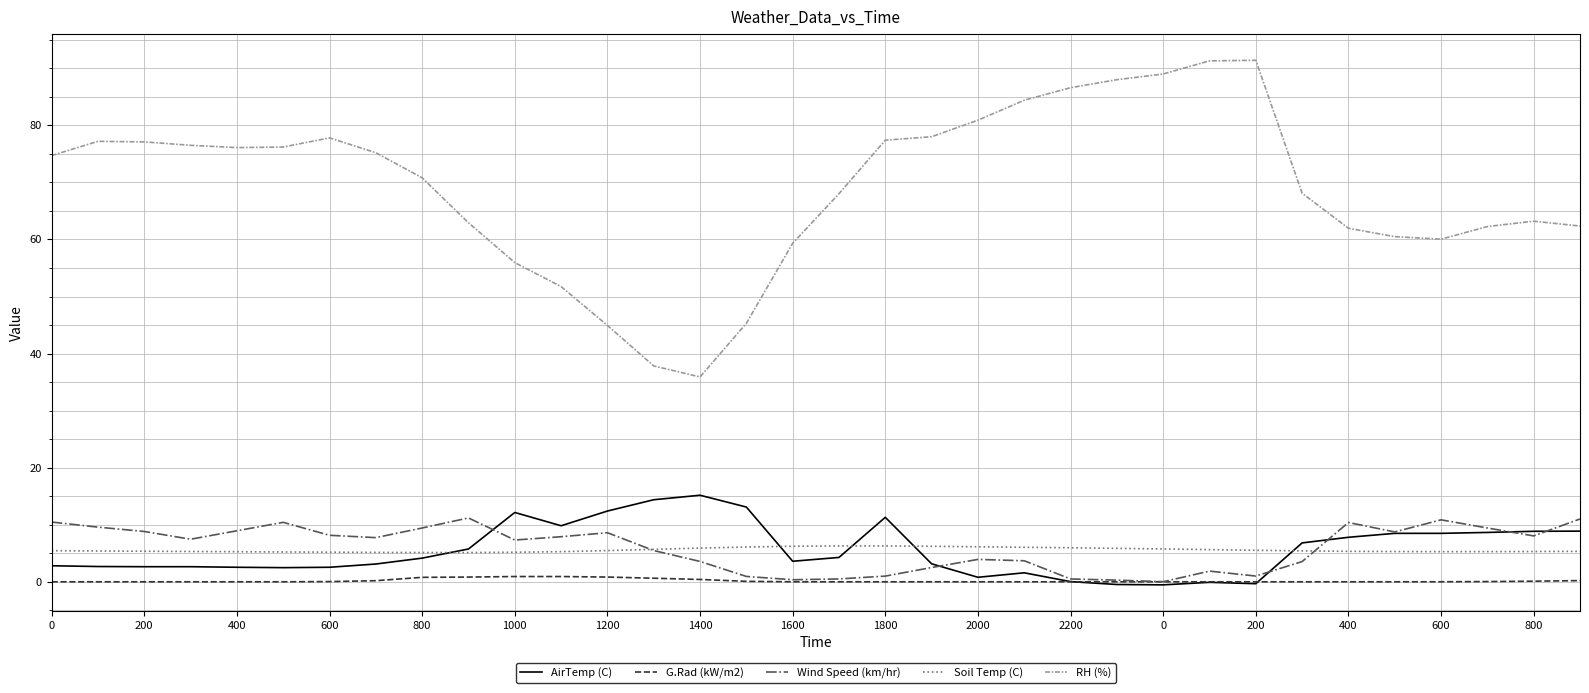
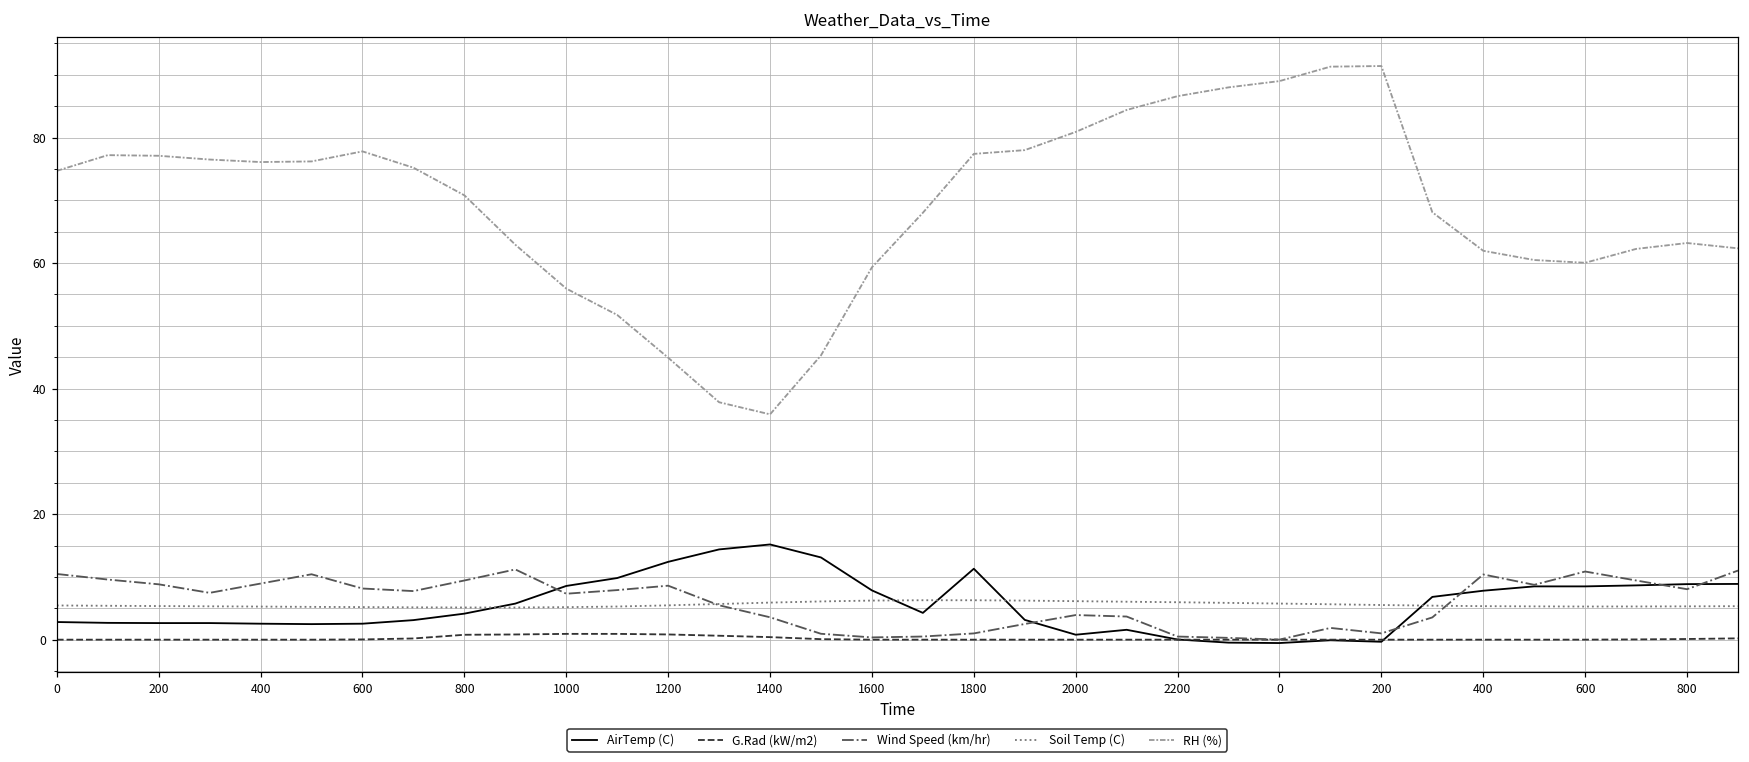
AirTemp (C), 1000: 12 -> 9
AirTemp (C), 1600: 4 -> 8
